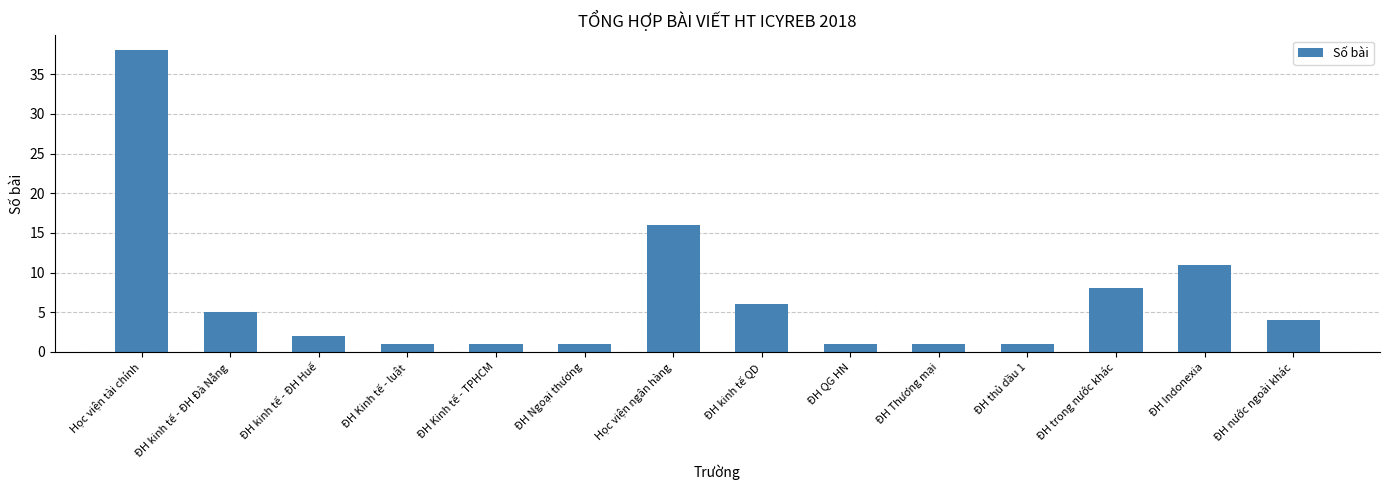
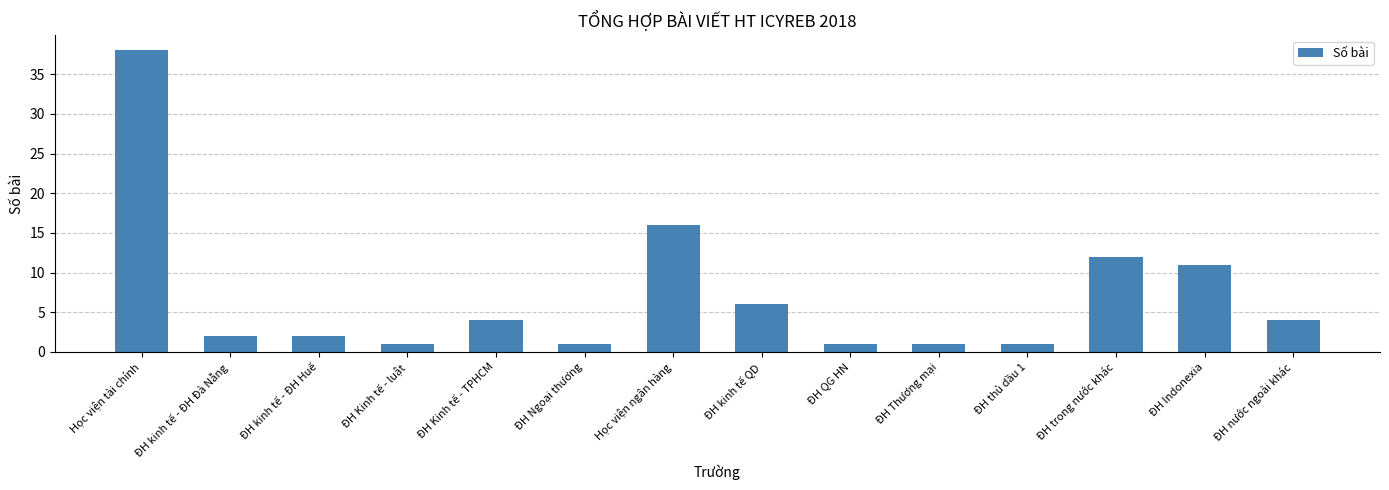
ĐH kinh tế - ĐH Đà Nẵng: 5 -> 2
ĐH Kinh tế - TPHCM: 1 -> 4
ĐH trong nước khác: 8 -> 12
